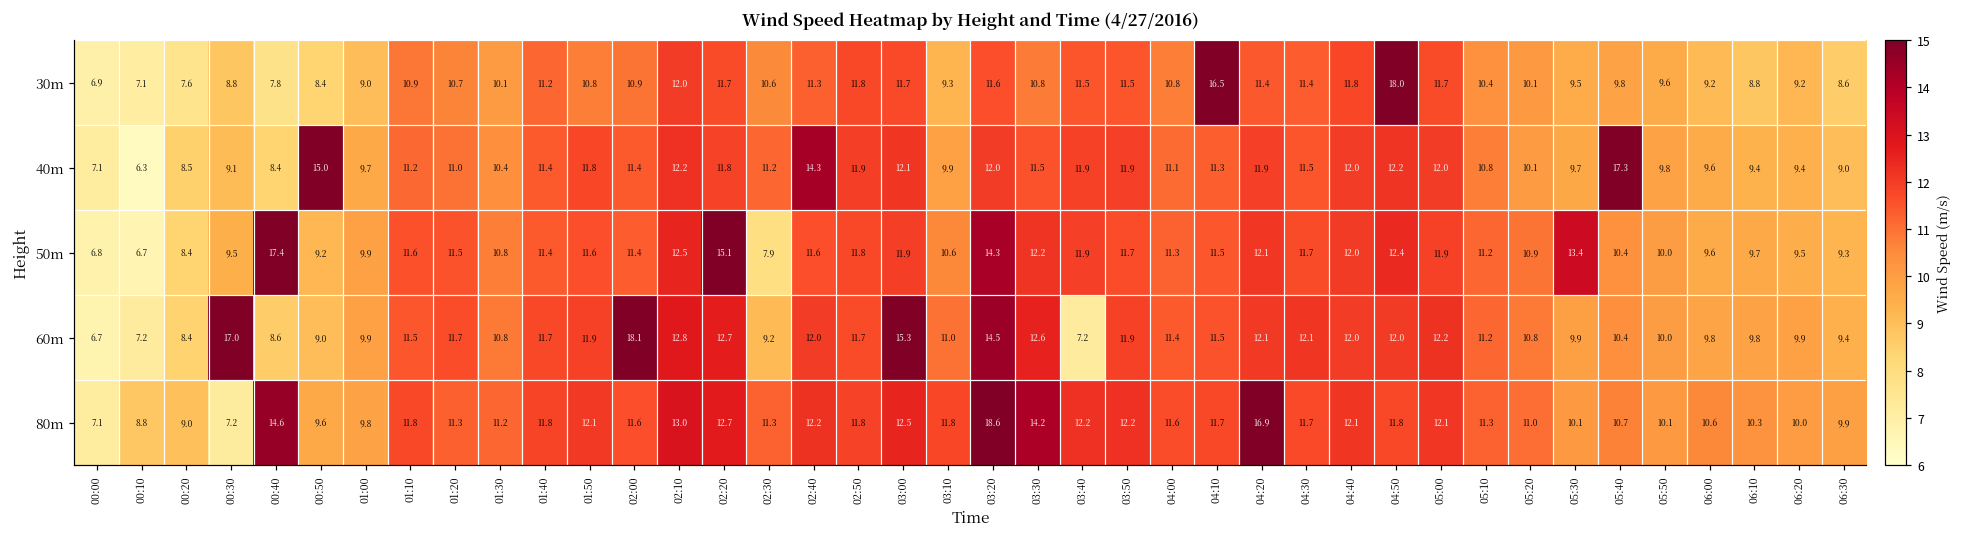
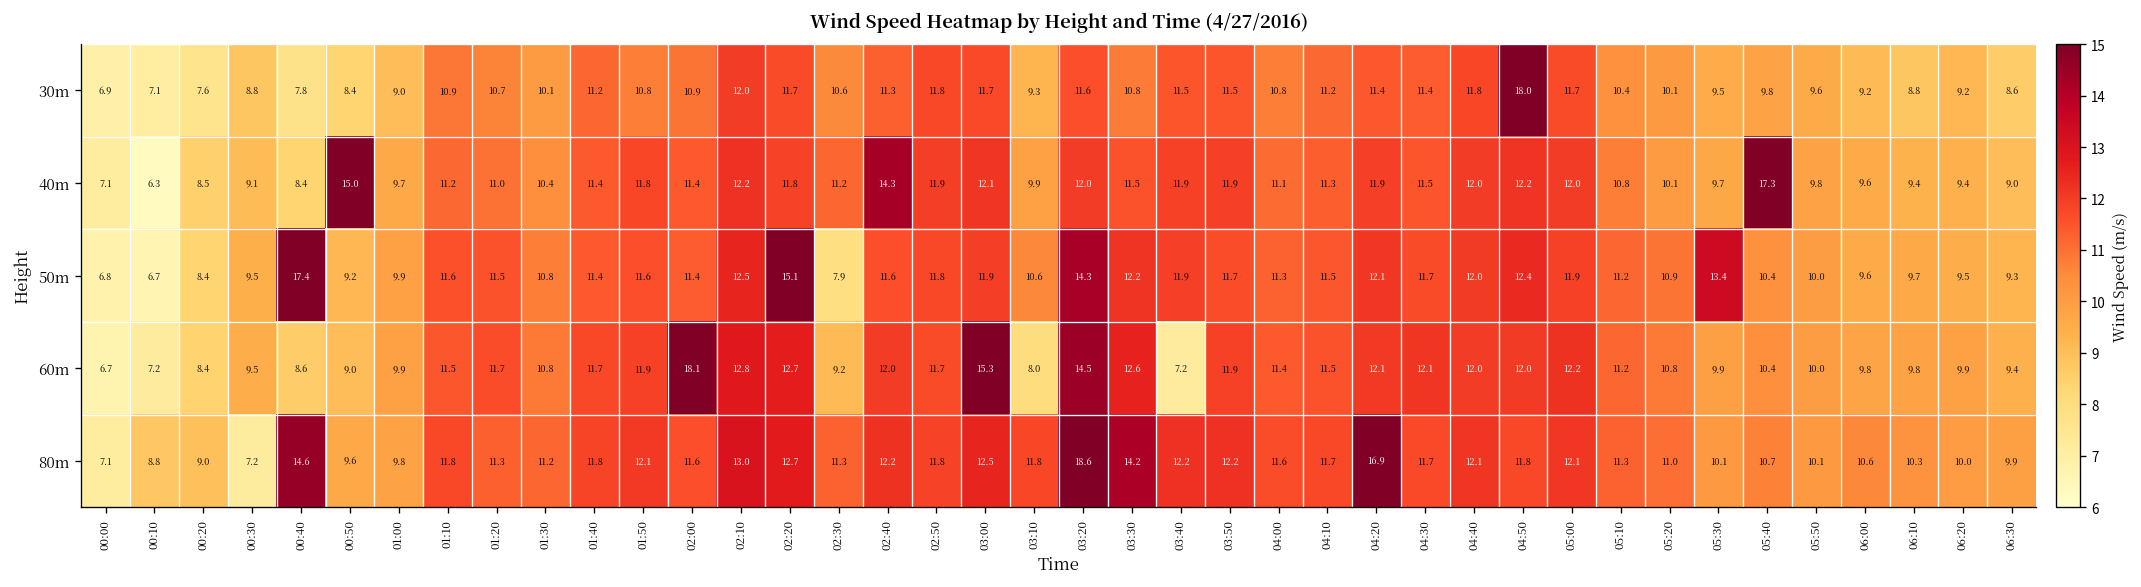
30m, 04:10: 16.5 -> 11.2
60m, 00:30: 17.0 -> 9.5
60m, 03:10: 11.0 -> 8.0
